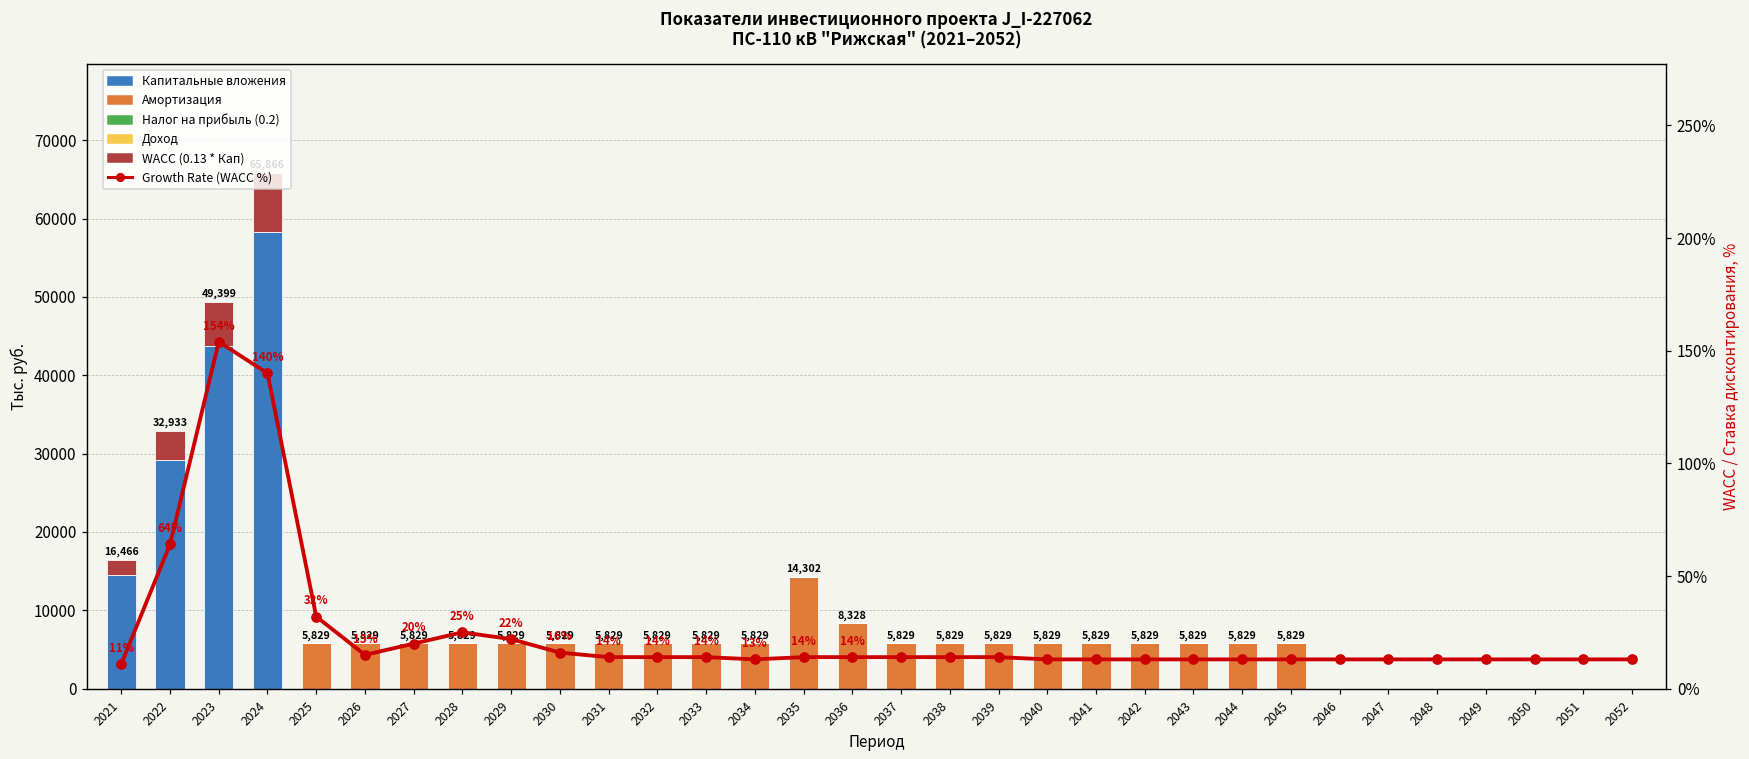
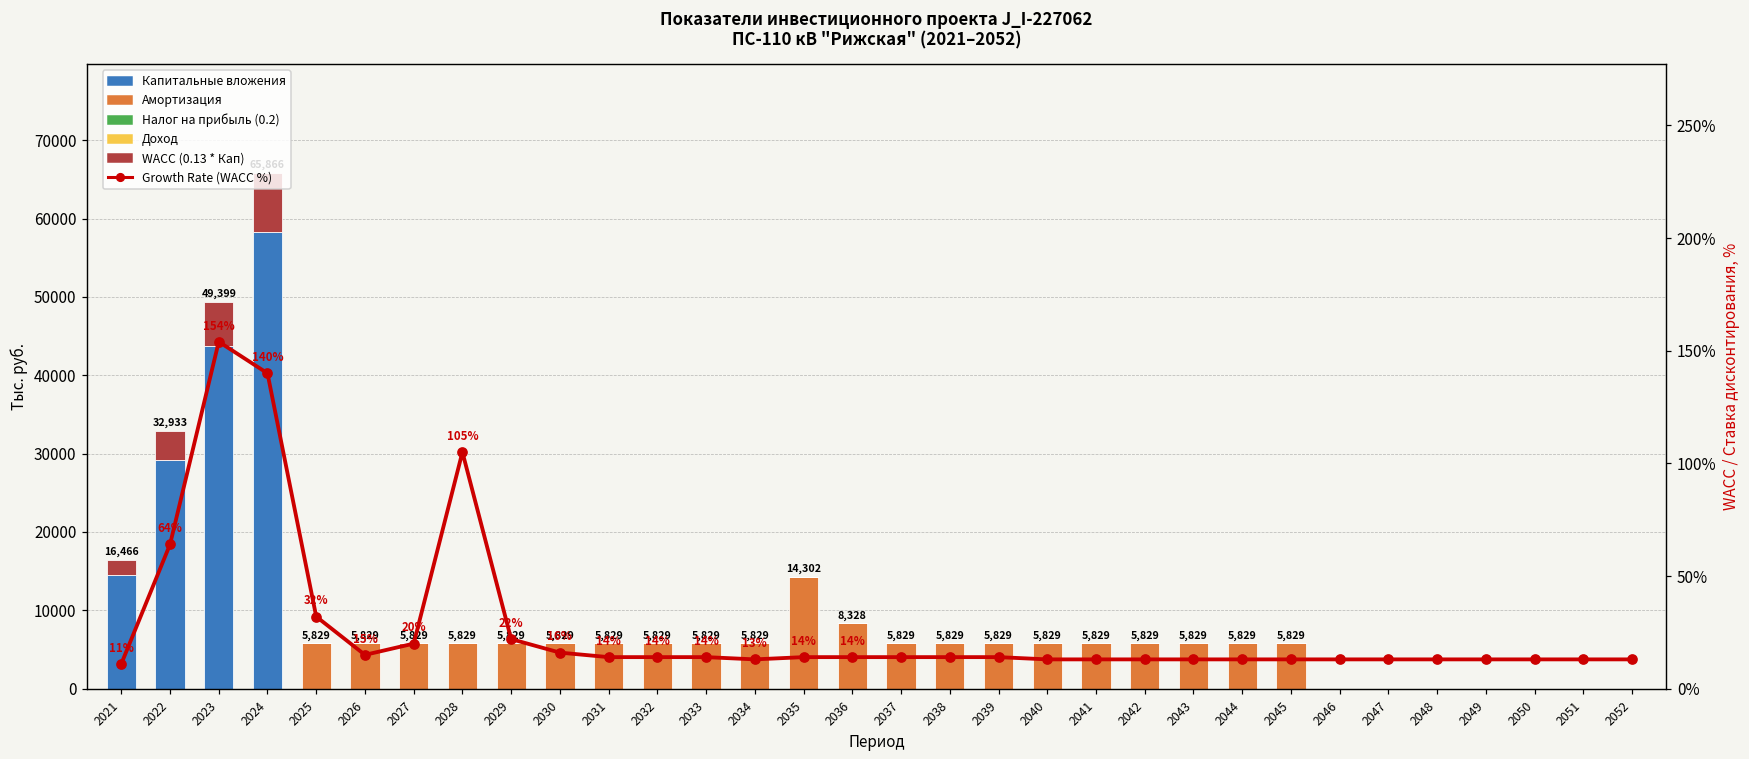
Growth Rate (WACC %), 2028: 25% -> 105%
